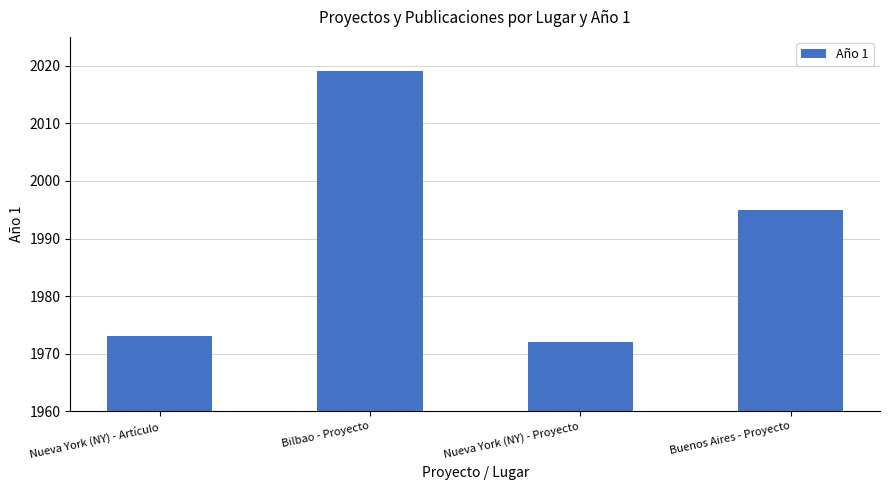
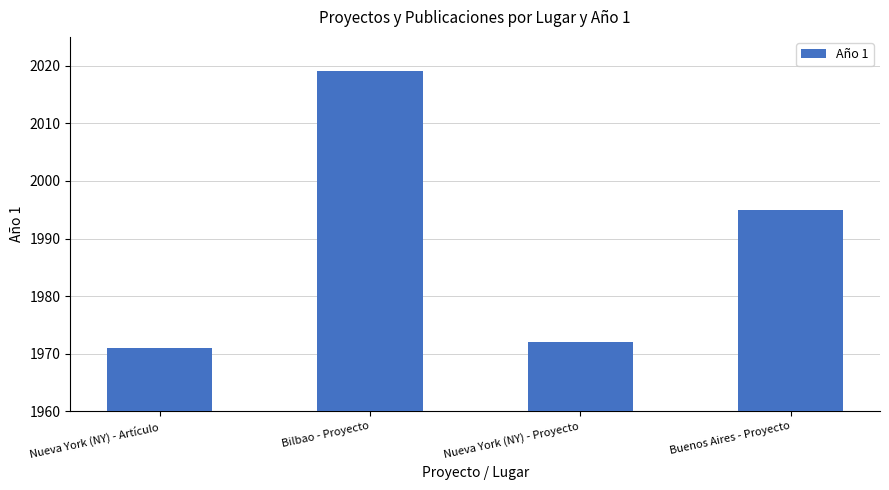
Nueva York (NY) - Artículo: 1973 -> 1971
